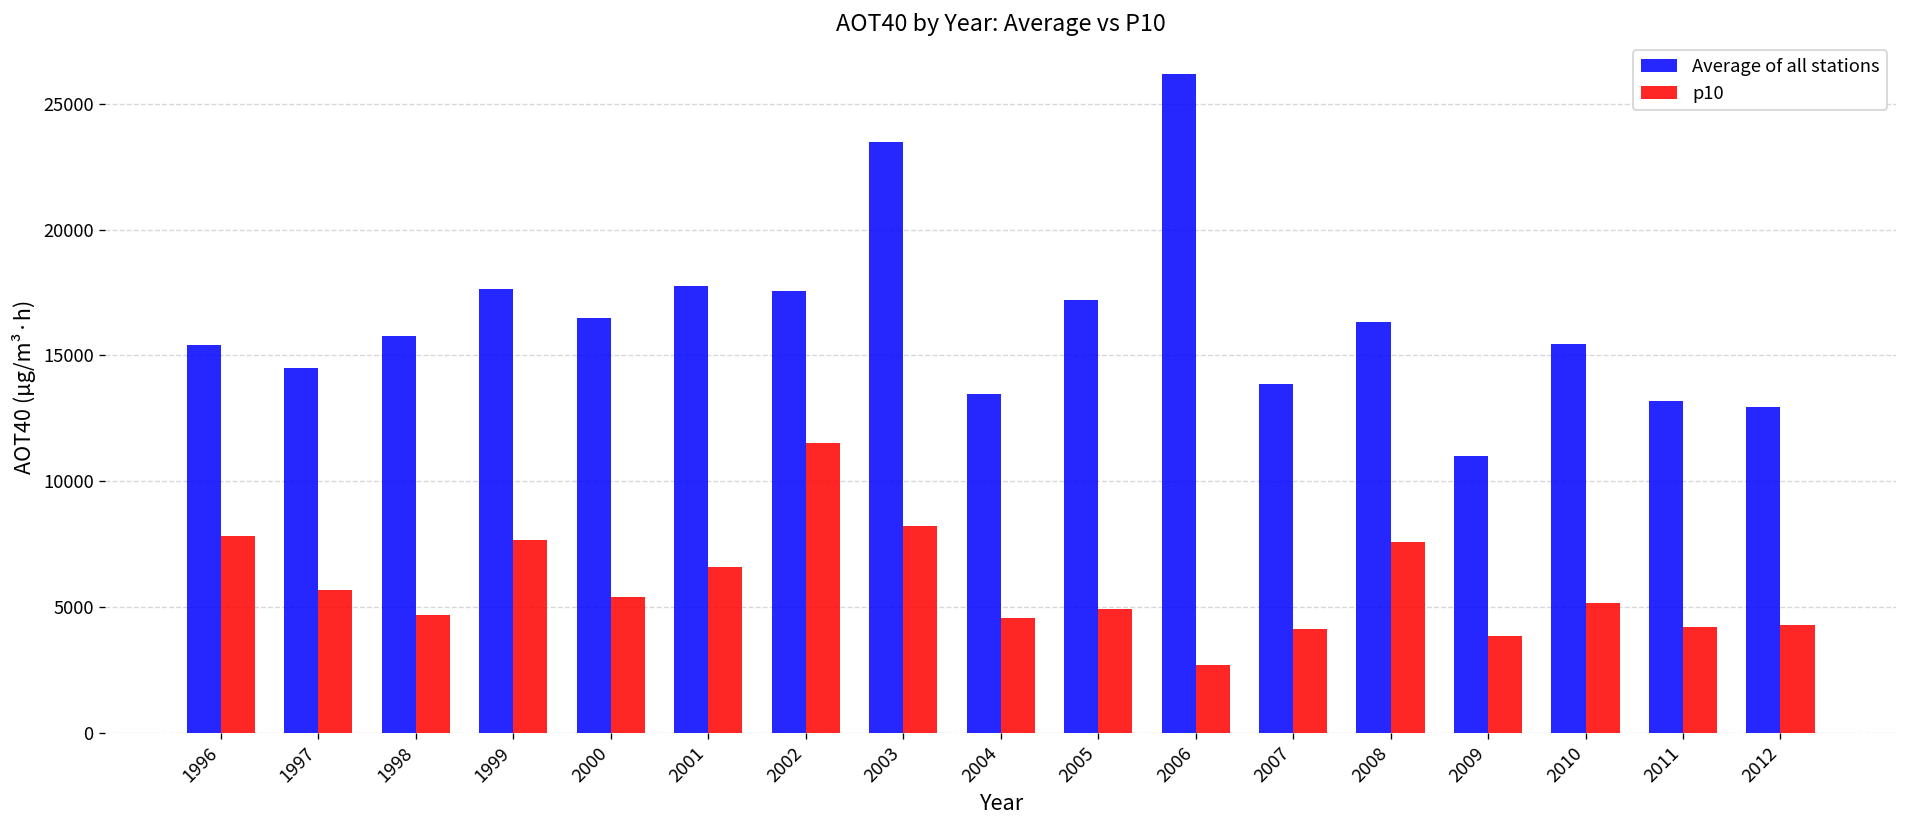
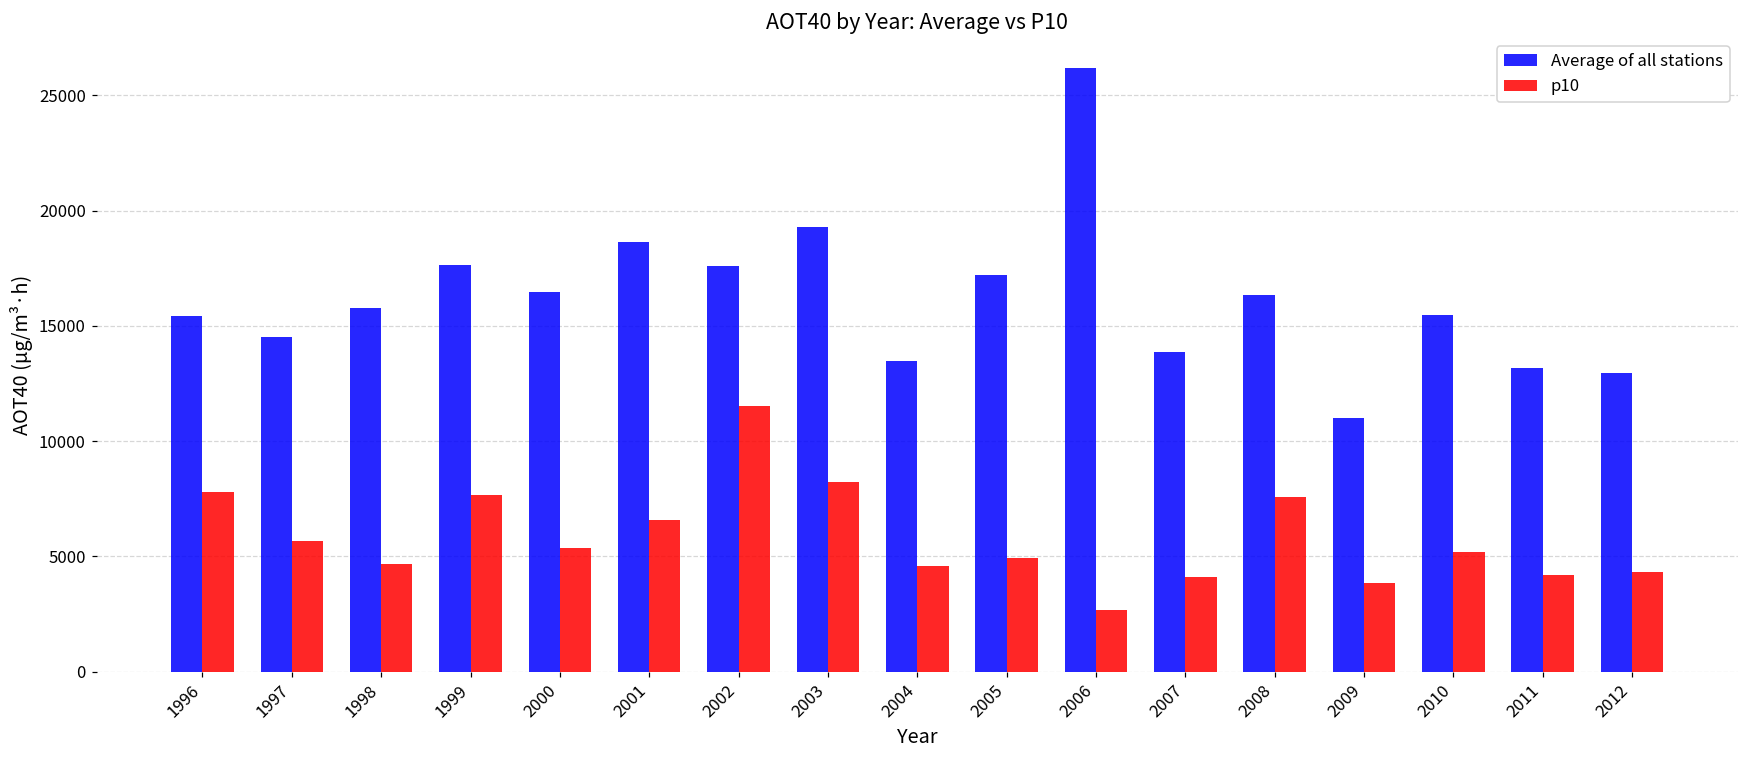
Average of all stations, 2001: 17700 -> 18600
Average of all stations, 2003: 23500 -> 19300
